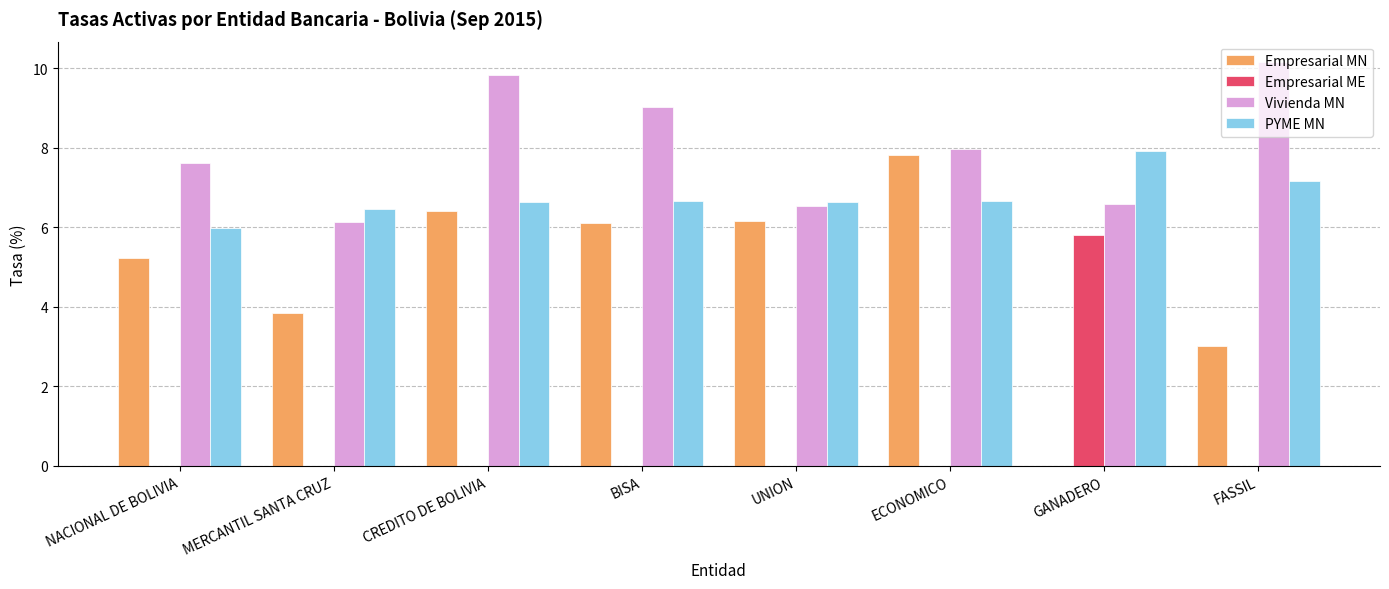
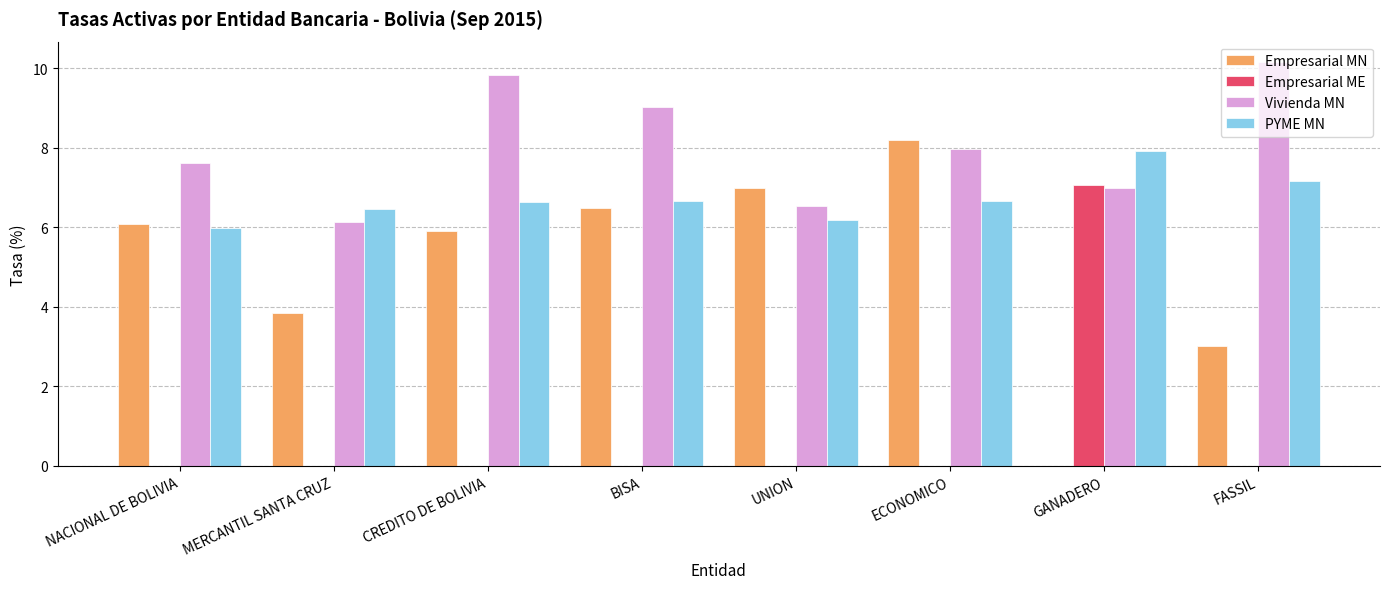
Empresarial MN, NACIONAL DE BOLIVIA: 5.2 -> 6.1
Empresarial MN, CREDITO DE BOLIVIA: 6.4 -> 5.9
Empresarial MN, BISA: 6.1 -> 6.5
Empresarial MN, UNION: 6.2 -> 7.0
PYME MN, UNION: 6.6 -> 6.2
Empresarial MN, ECONOMICO: 7.8 -> 8.2
Empresarial ME, GANADERO: 5.8 -> 7.1
Vivienda MN, GANADERO: 6.6 -> 7.0
